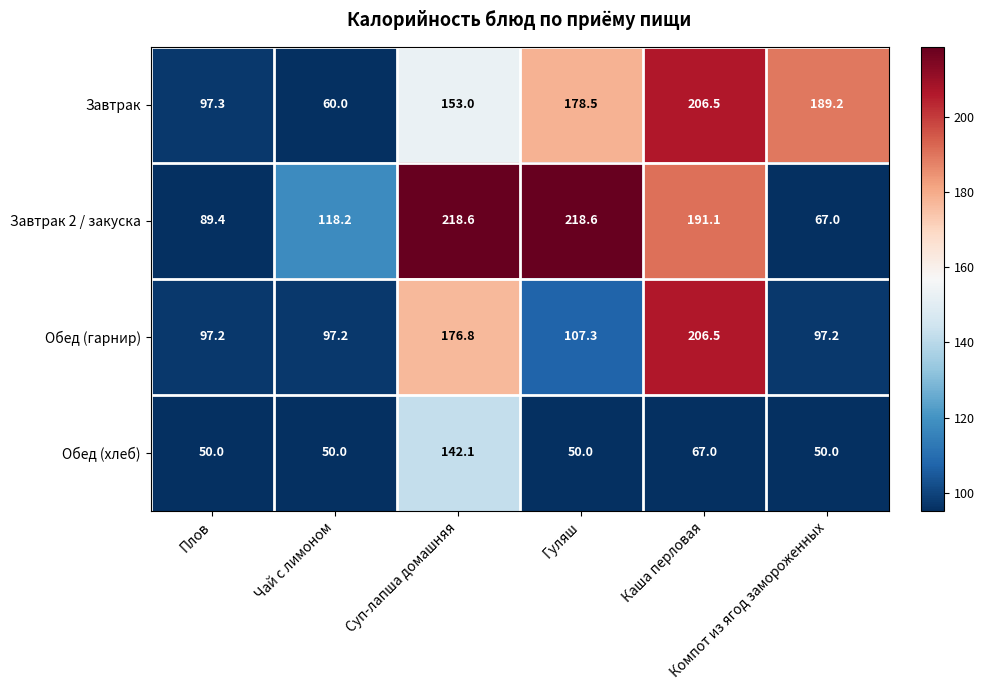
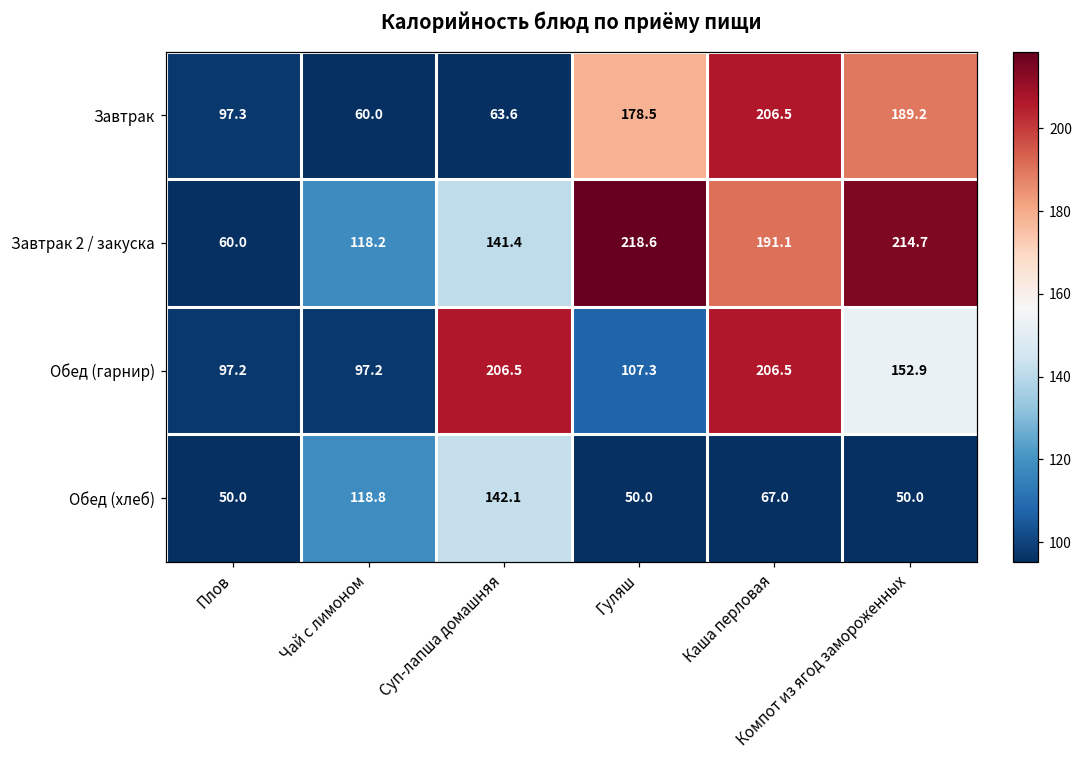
Завтрак, Суп-лапша домашняя: 153.0 -> 63.6
Завтрак 2 / закуска, Плов: 89.4 -> 60.0
Завтрак 2 / закуска, Суп-лапша домашняя: 218.6 -> 141.4
Завтрак 2 / закуска, Компот из ягод замороженных: 67.0 -> 214.7
Обед (гарнир), Суп-лапша домашняя: 176.8 -> 206.5
Обед (гарнир), Компот из ягод замороженных: 97.2 -> 152.9
Обед (хлеб), Чай с лимоном: 50.0 -> 118.8
